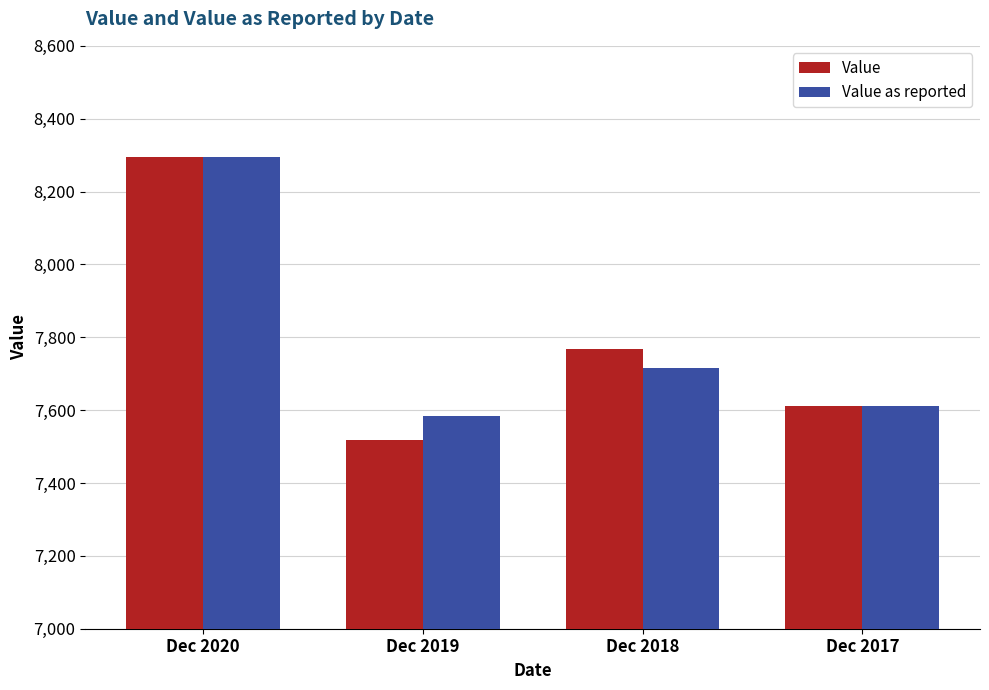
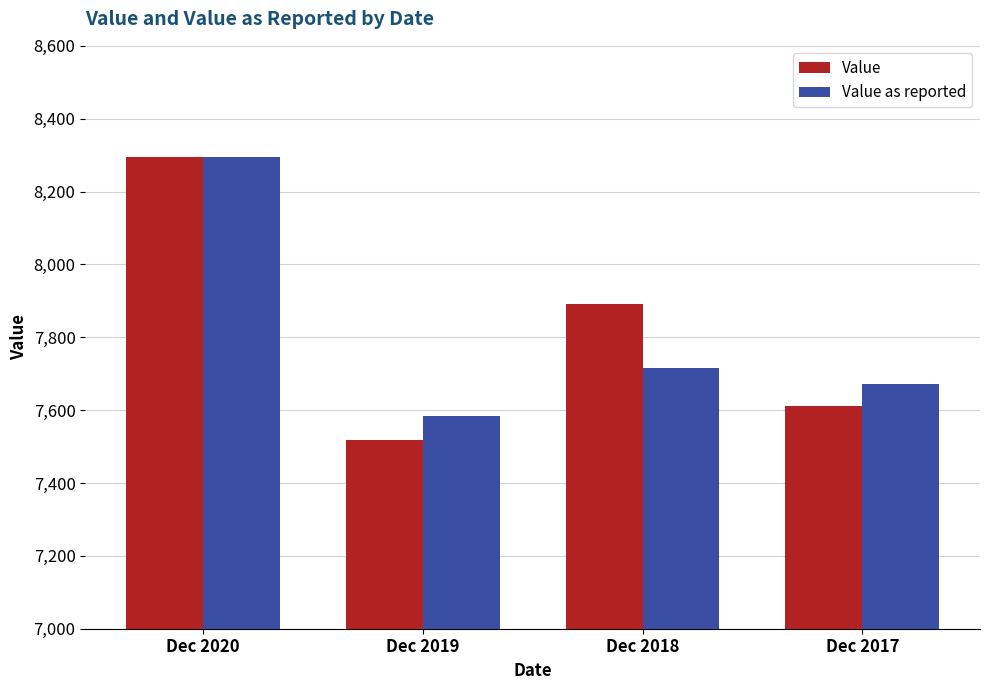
Value, Dec 2018: 7,770 -> 7,890
Value as reported, Dec 2017: 7,610 -> 7,670
